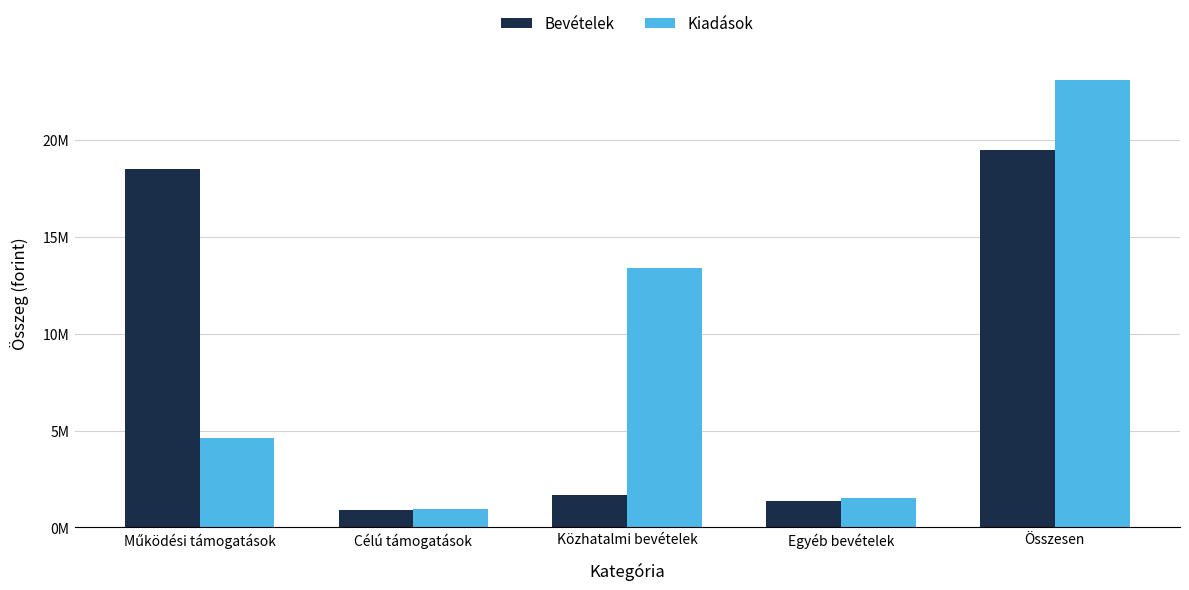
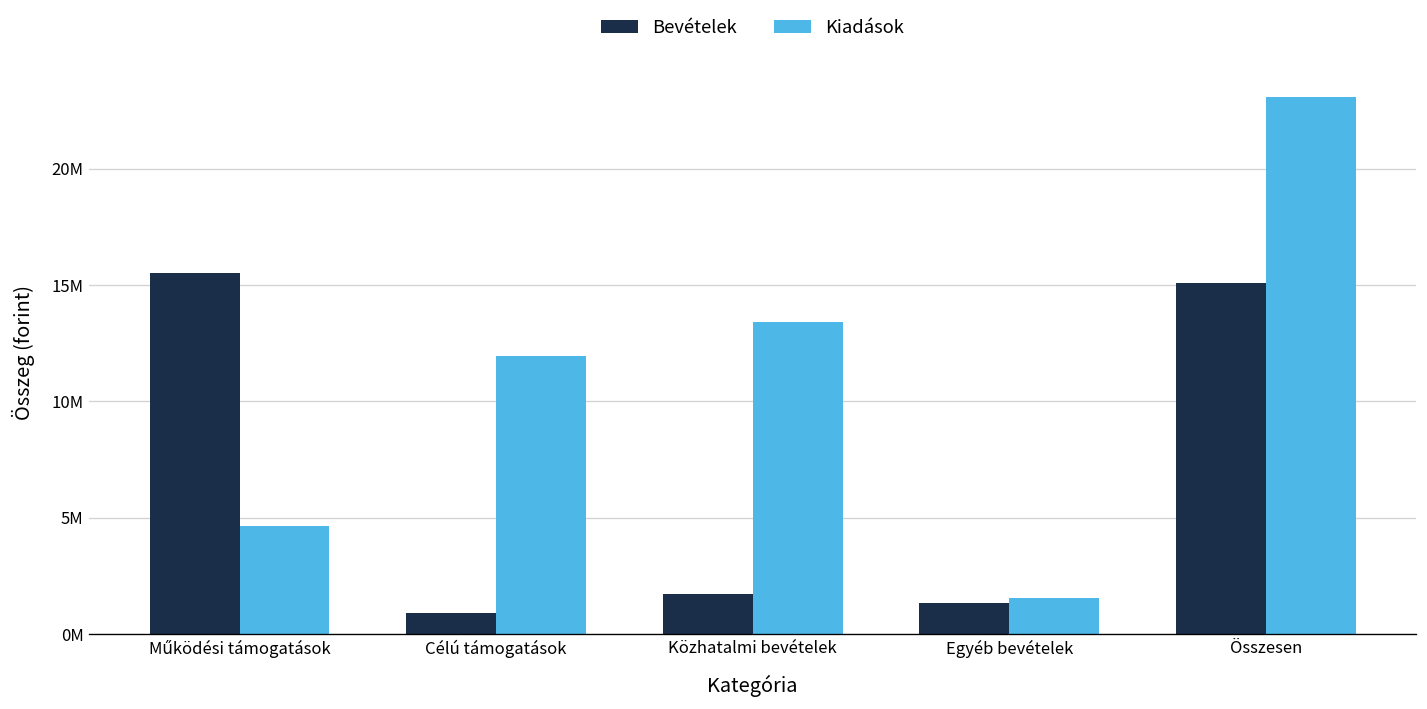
Bevételek, Működési támogatások: 18500000 -> 15500000
Kiadások, Célú támogatások: 1000000 -> 12000000
Bevételek, Összesen: 19500000 -> 15100000
